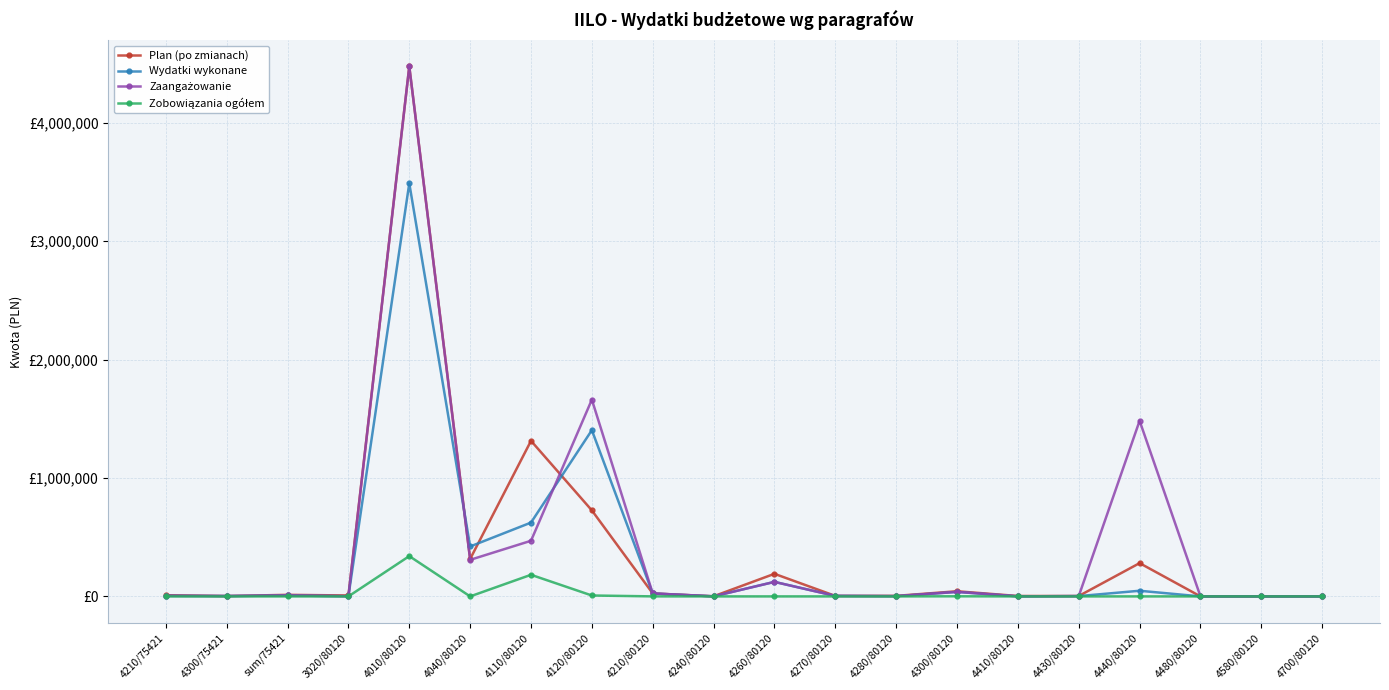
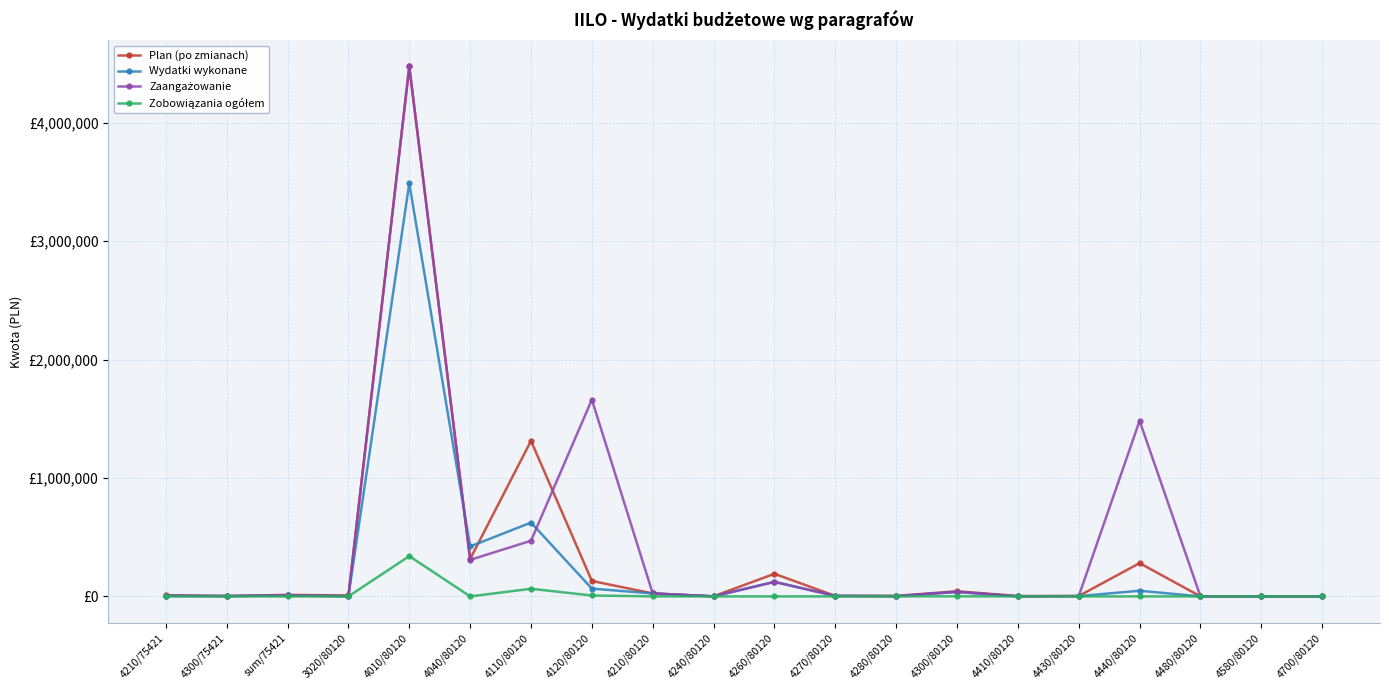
Zobowiązania ogółem, 4110/80120: £180,000 -> £60,000
Plan (po zmianach), 4120/80120: £730,000 -> £130,000
Wydatki wykonane, 4120/80120: £1,400,000 -> £70,000
